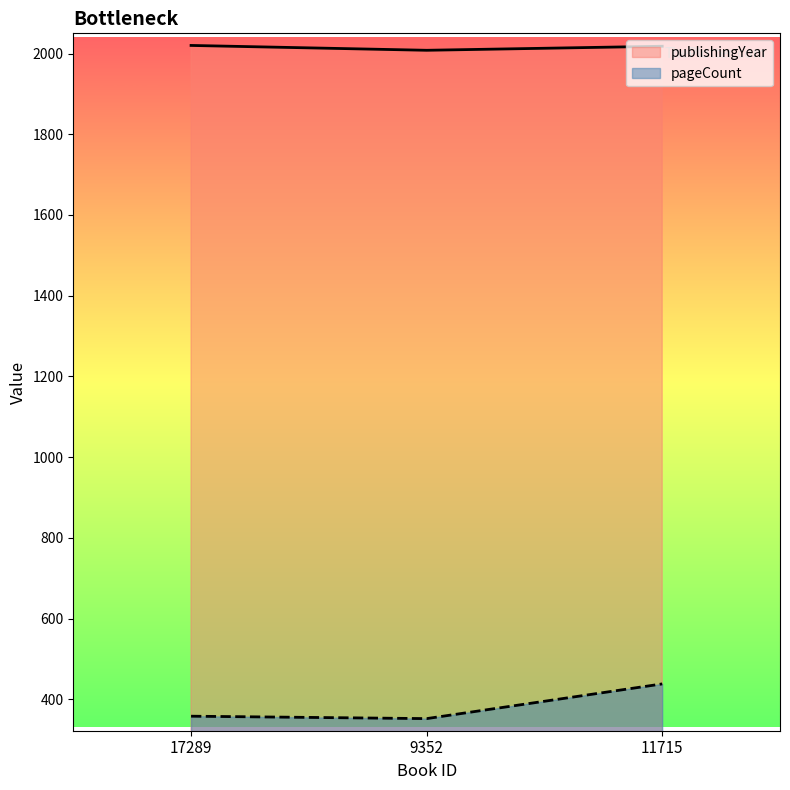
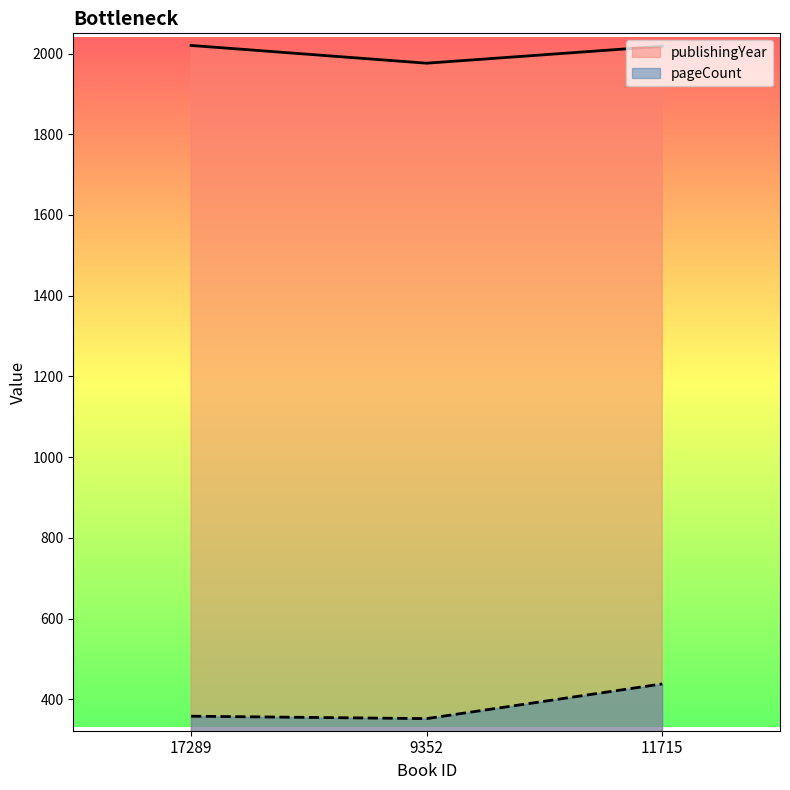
publishingYear, 9352: 2010 -> 1980
